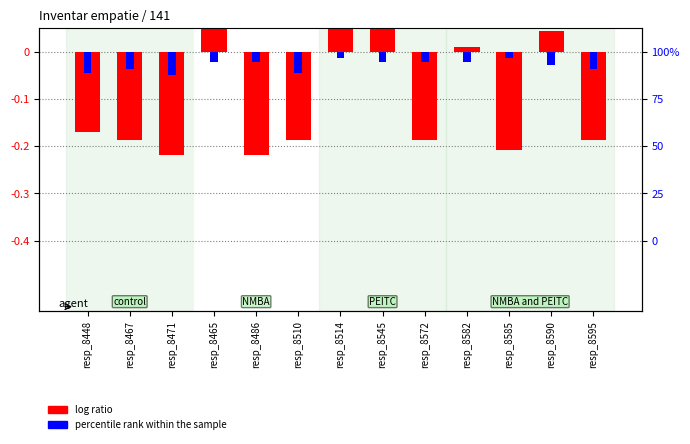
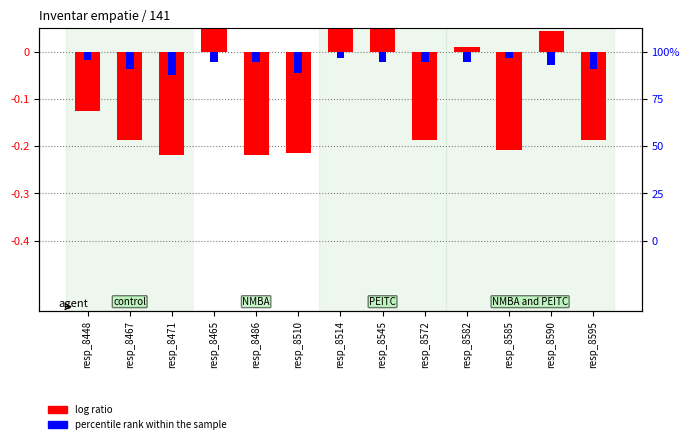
log ratio, resp_8448: -0.17 -> -0.13
percentile rank within the sample, resp_8448: -0.05 -> -0.02
log ratio, resp_8510: -0.19 -> -0.21
